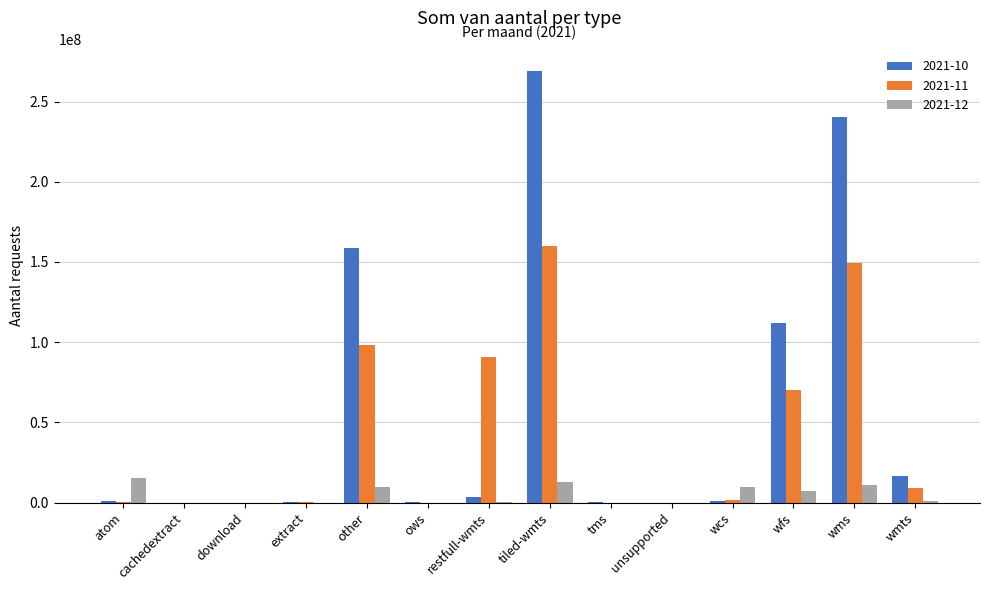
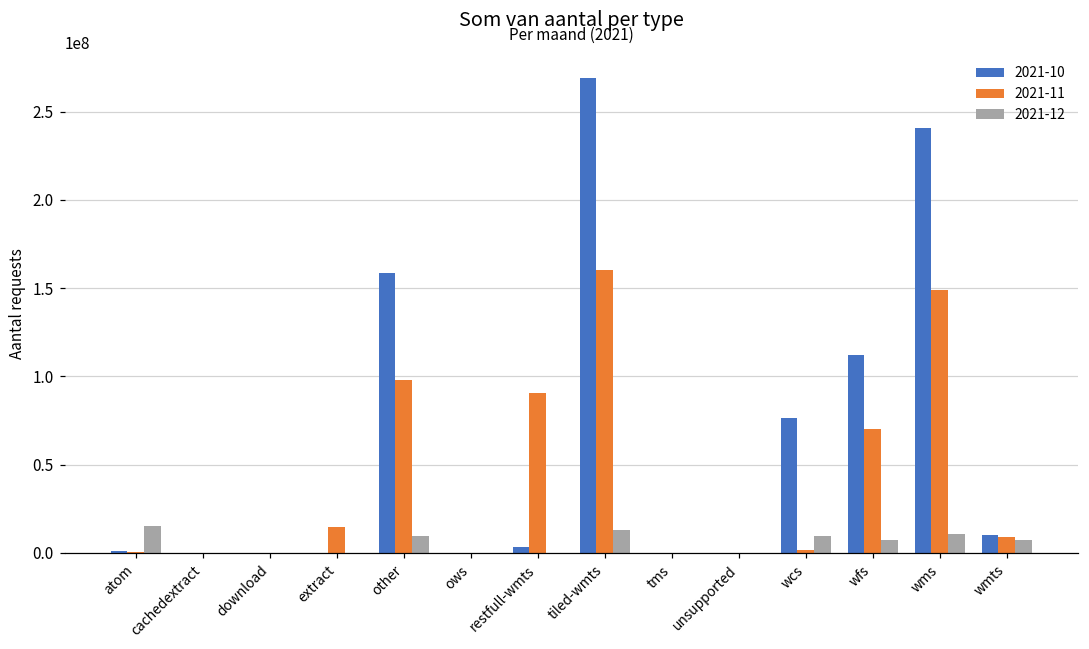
2021-11, extract: 0 -> 15000000
2021-10, wcs: 1000000 -> 76000000
2021-10, wmts: 17000000 -> 10000000
2021-12, wmts: 1000000 -> 7000000
